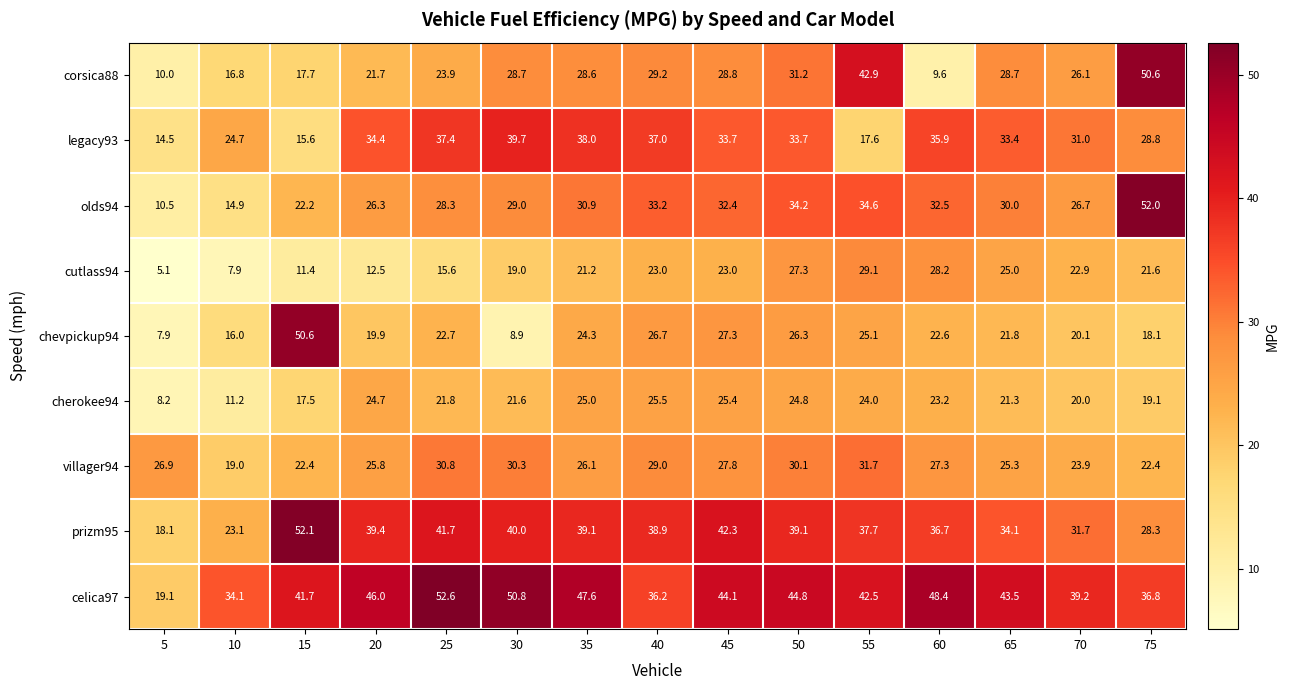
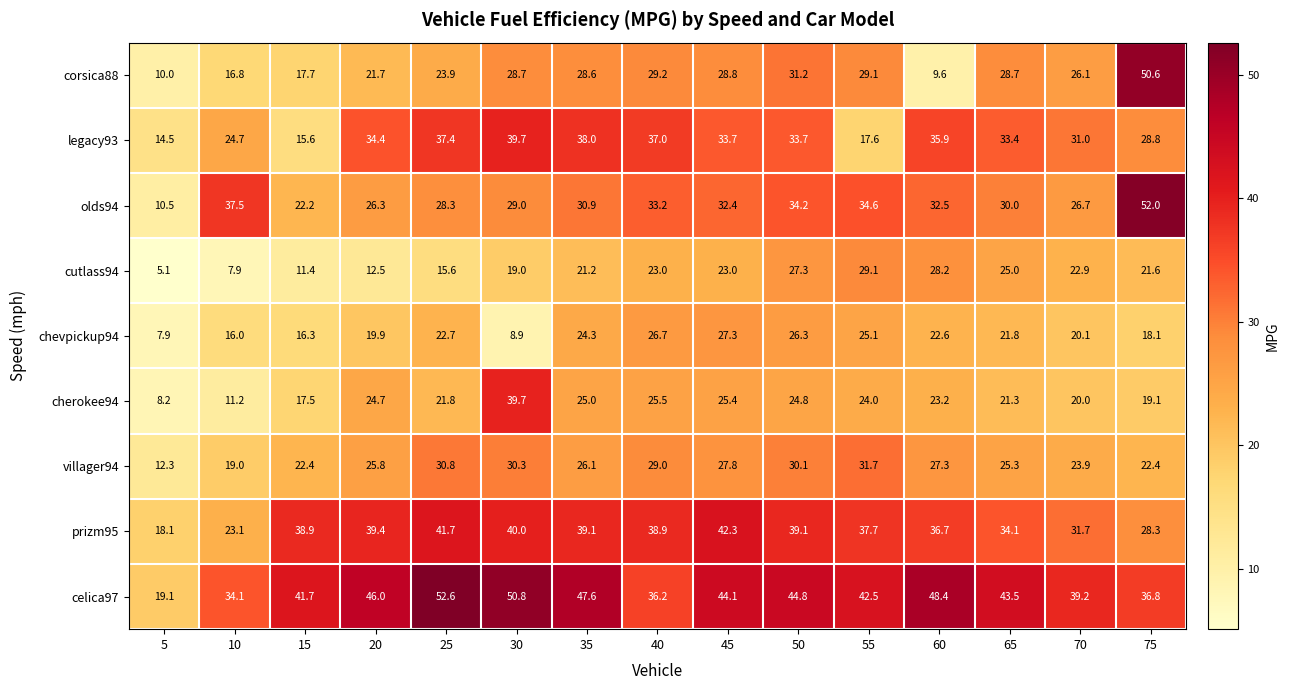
corsica88, 55: 42.9 -> 29.1
olds94, 10: 14.9 -> 37.5
chevpickup94, 15: 50.6 -> 16.3
cherokee94, 30: 21.6 -> 39.7
villager94, 5: 26.9 -> 12.3
prizm95, 15: 52.1 -> 38.9
